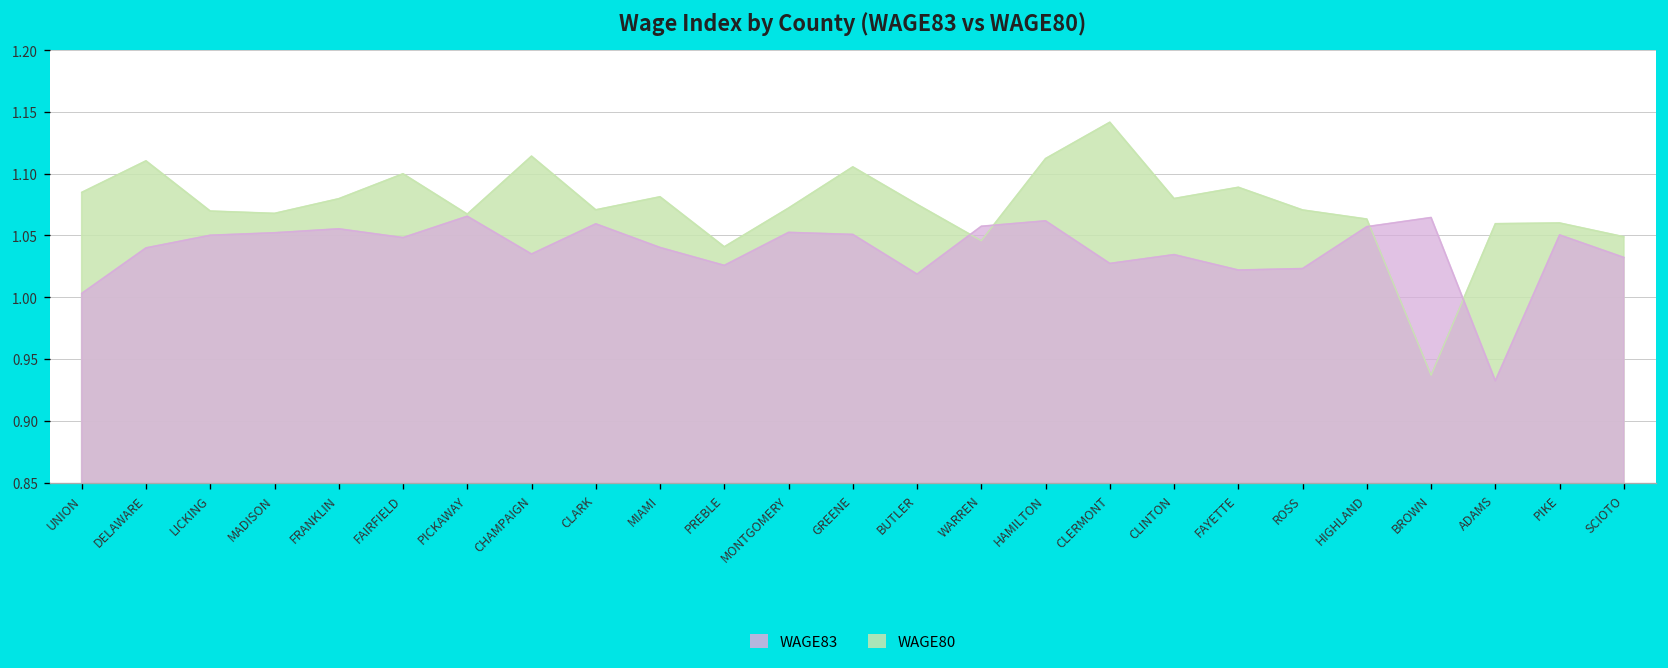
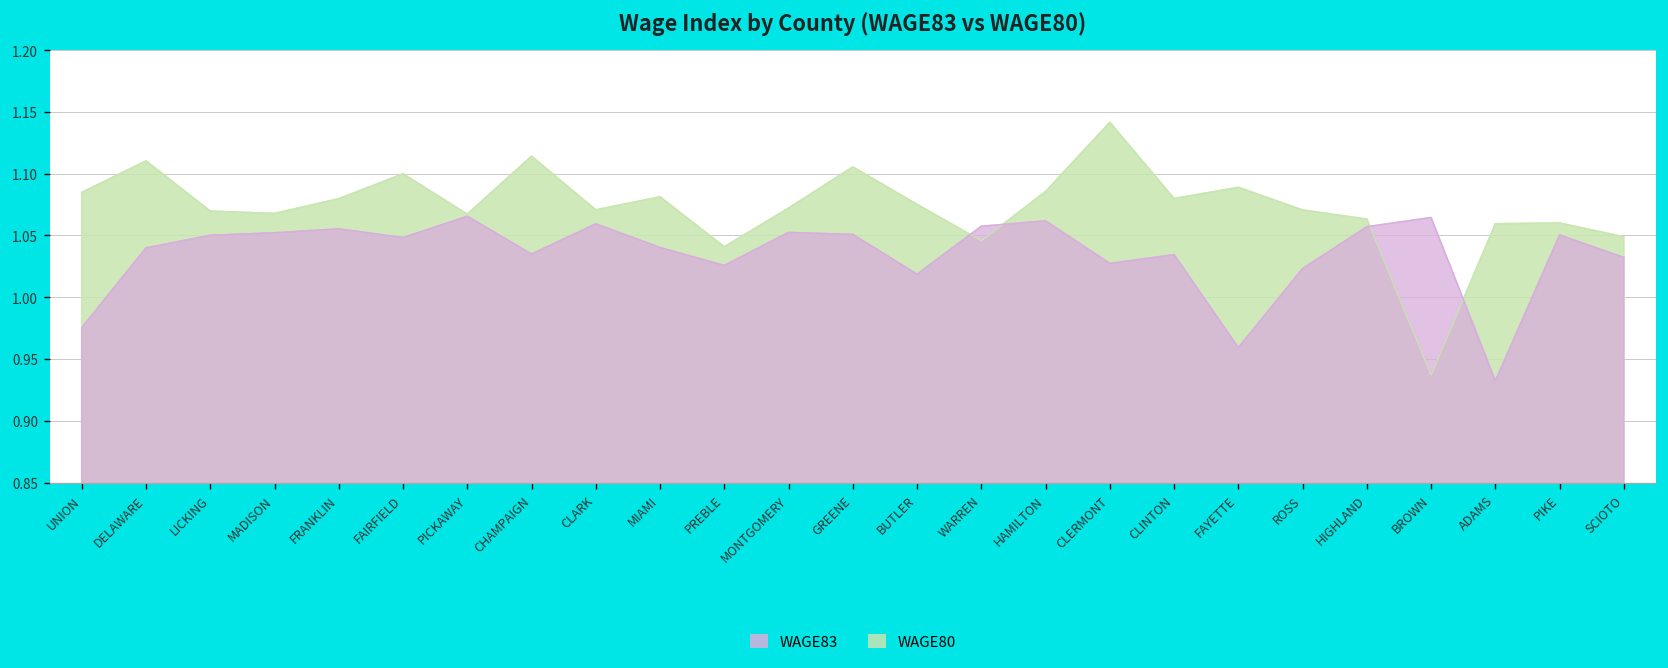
WAGE83, UNION: 1.003 -> 0.975
WAGE80, HAMILTON: 1.112 -> 1.086
WAGE83, FAYETTE: 1.022 -> 0.959
